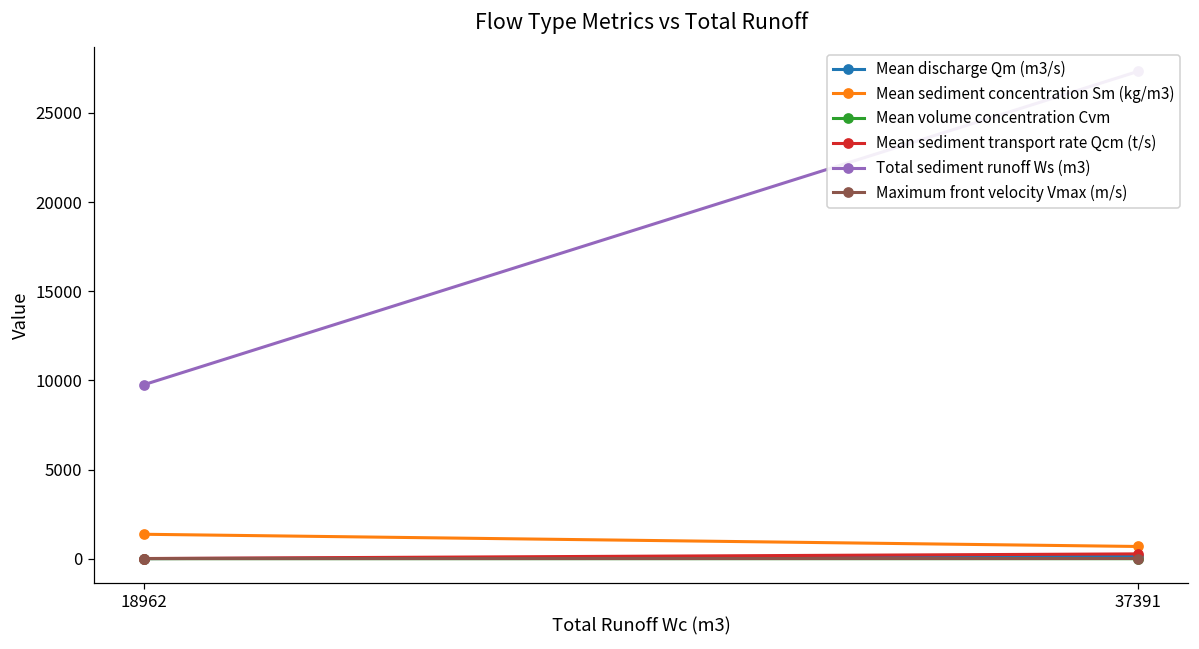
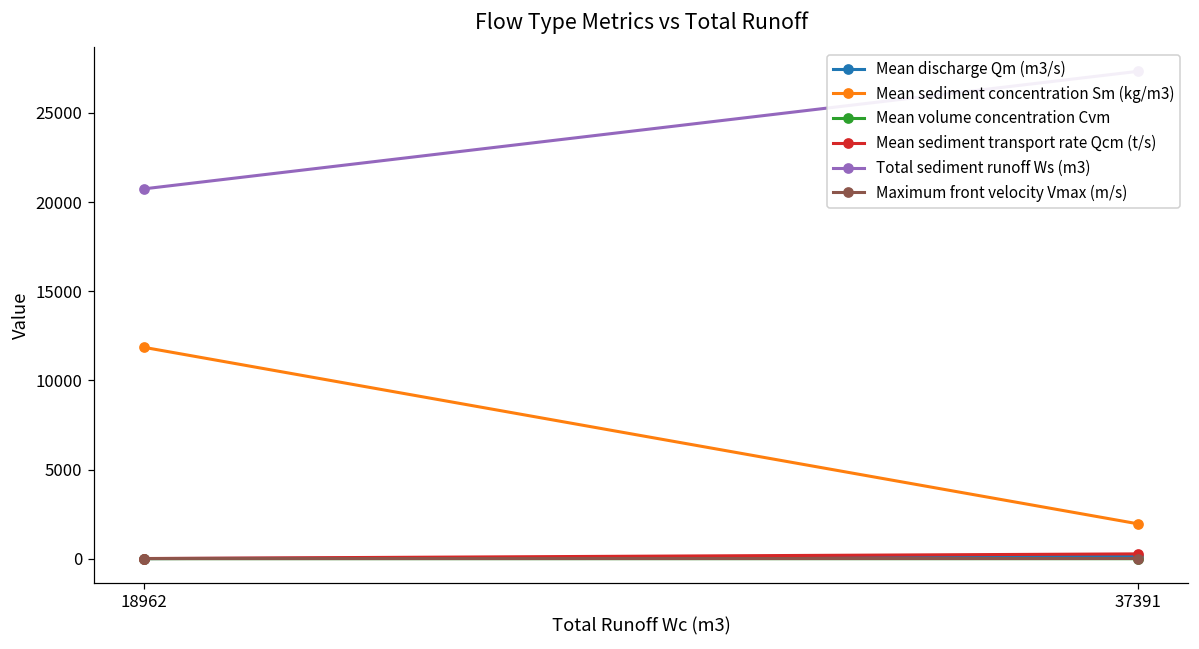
Mean sediment concentration Sm (kg/m3), 18962: 1400 -> 11900
Total sediment runoff Ws (m3), 18962: 9800 -> 20700
Mean sediment concentration Sm (kg/m3), 37391: 700 -> 2000
